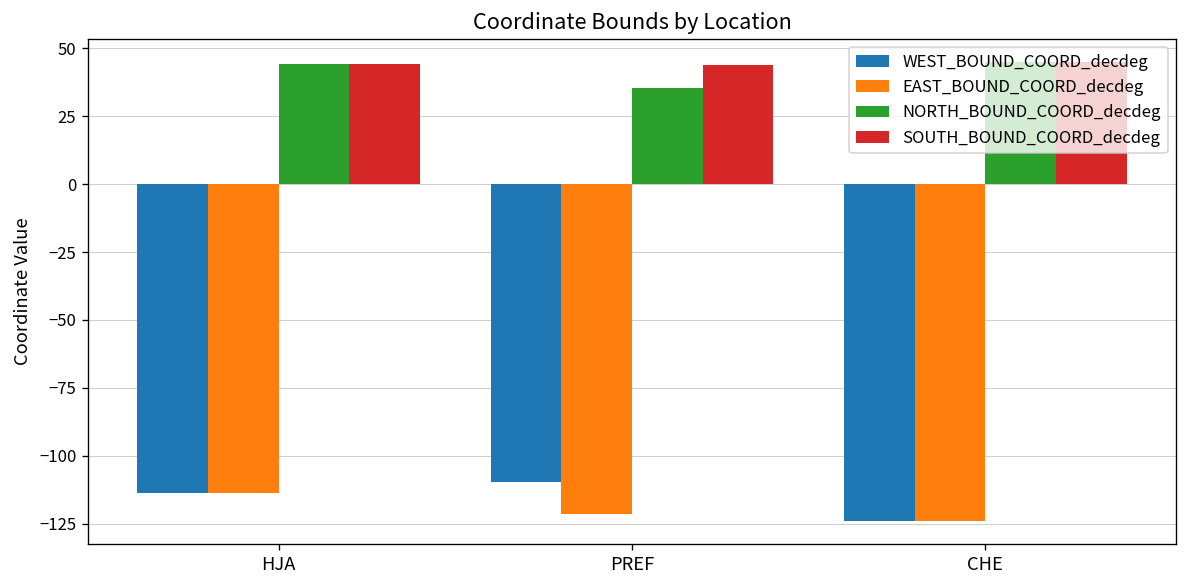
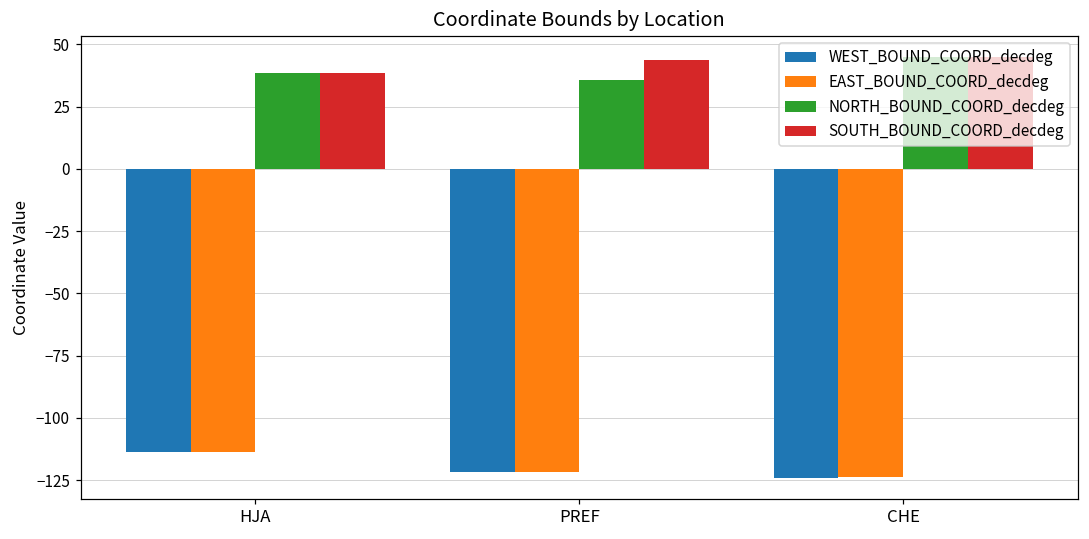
NORTH_BOUND_COORD_decdeg, HJA: 44 -> 38
SOUTH_BOUND_COORD_decdeg, HJA: 44 -> 38
WEST_BOUND_COORD_decdeg, PREF: -110 -> -122
